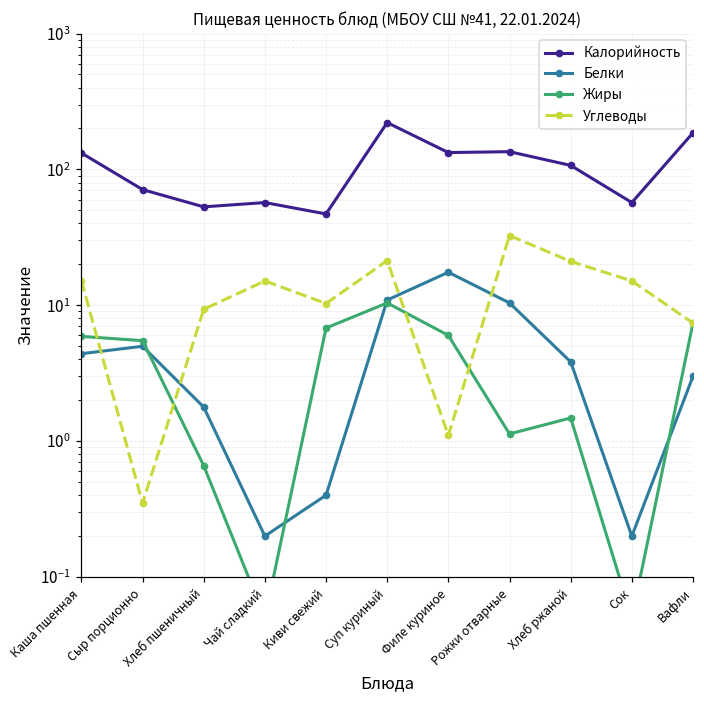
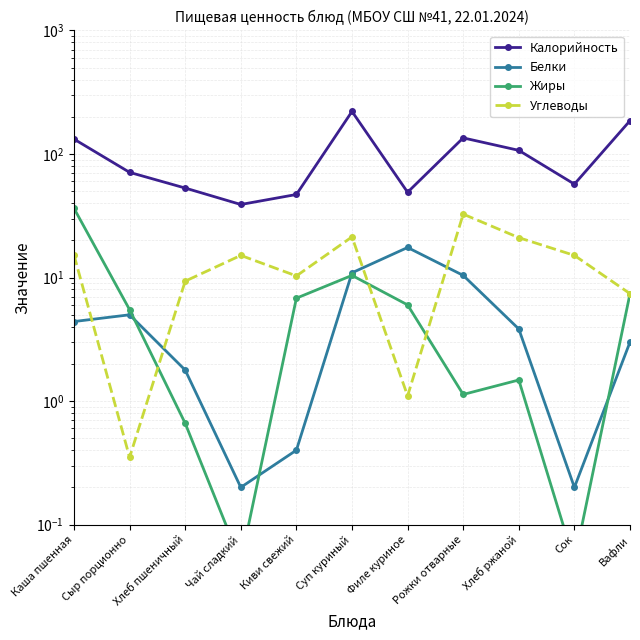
Жиры, Каша пшенная: 6 -> 36
Калорийность, Чай сладкий: 60 -> 39
Калорийность, Филе куриное: 130 -> 49
